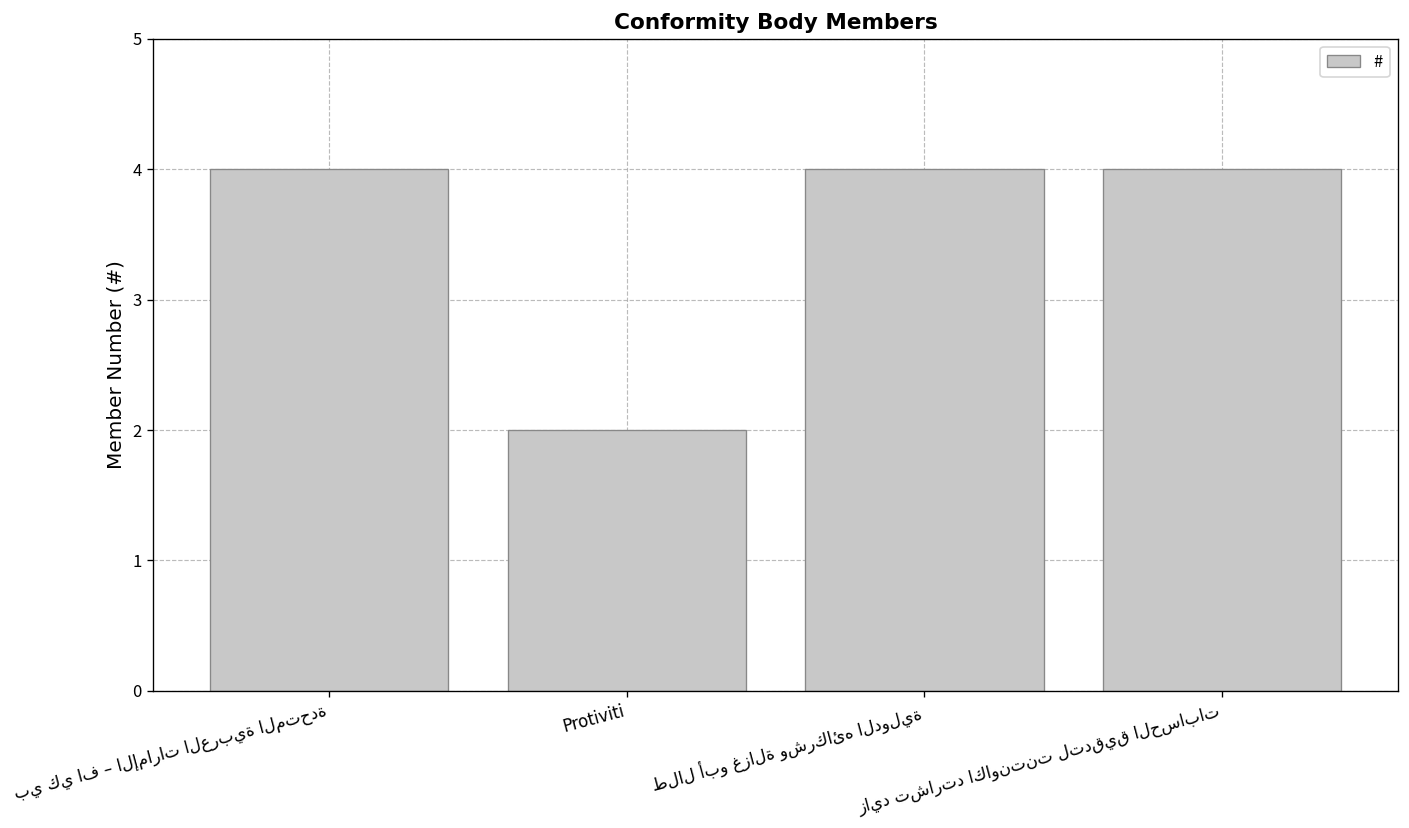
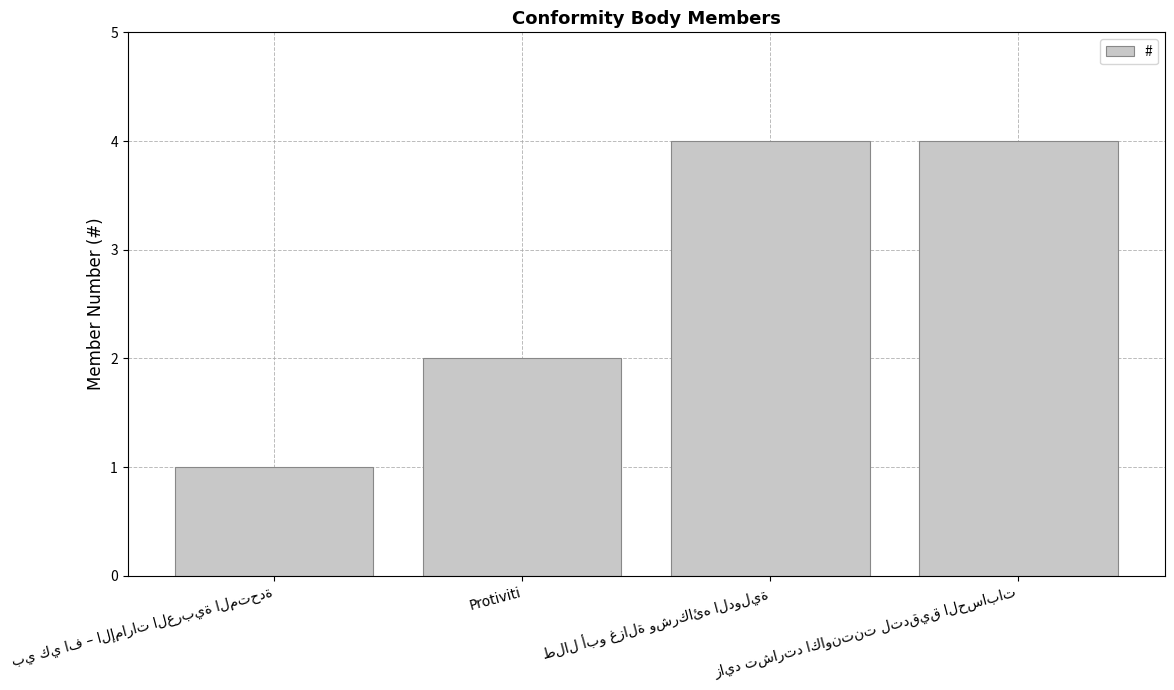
بي كي اف – الإمارات العربية المتحدة: 4 -> 1
